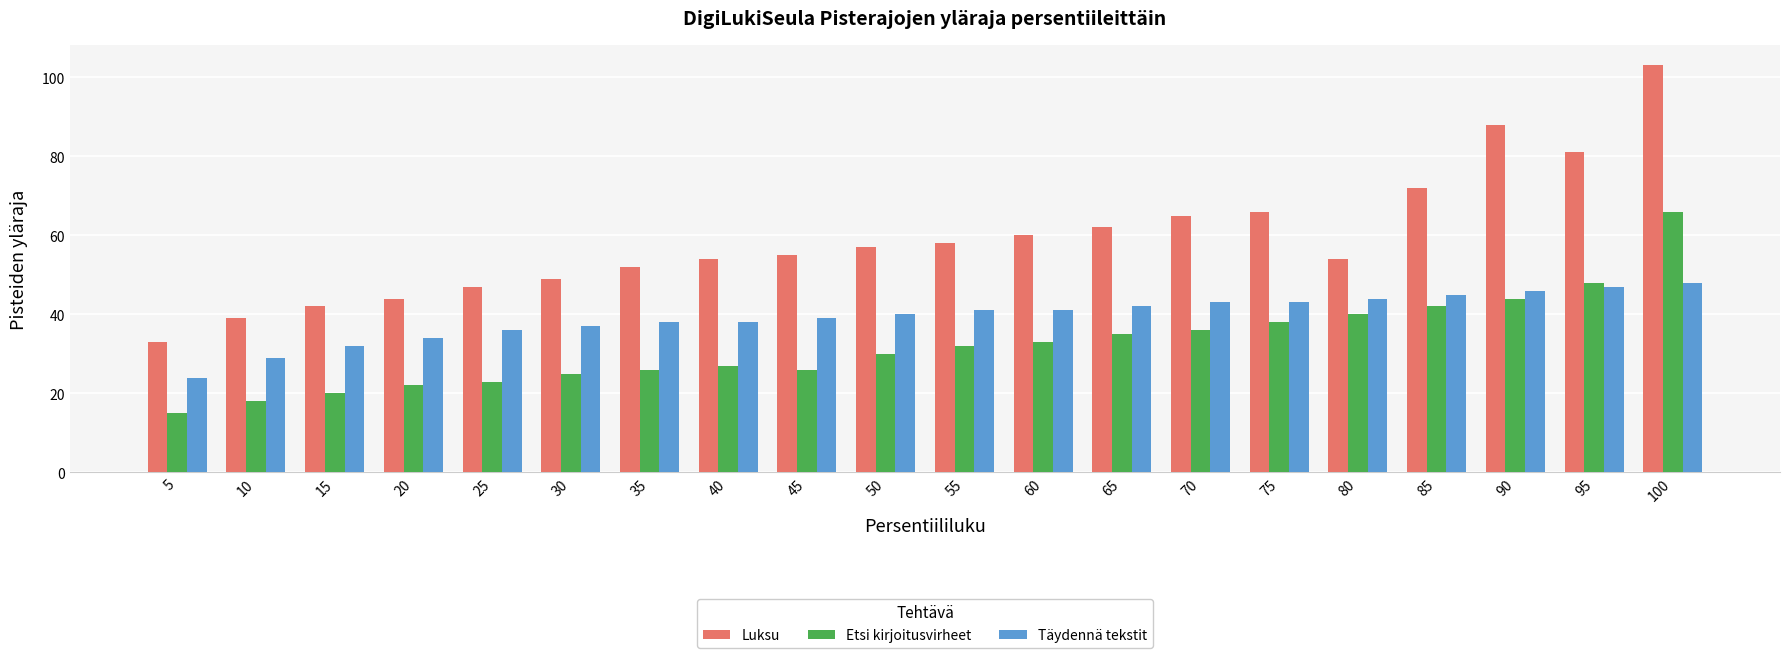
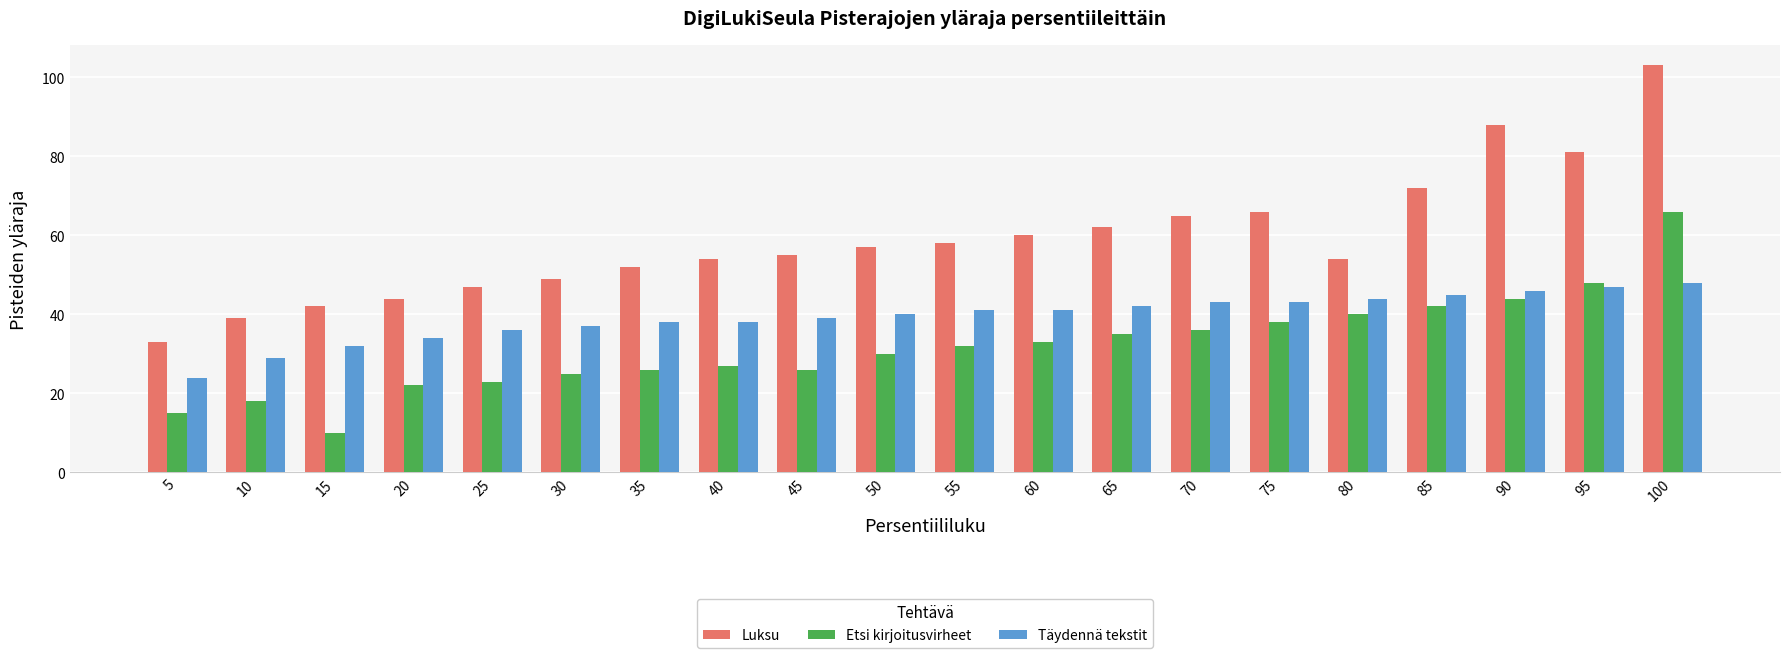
Etsi kirjoitusvirheet, 15: 20 -> 10
